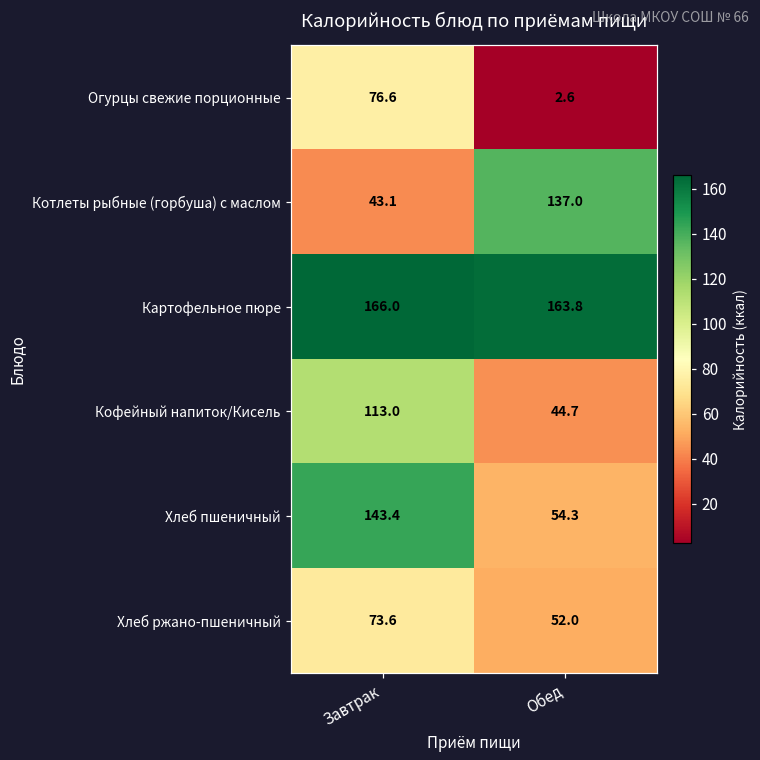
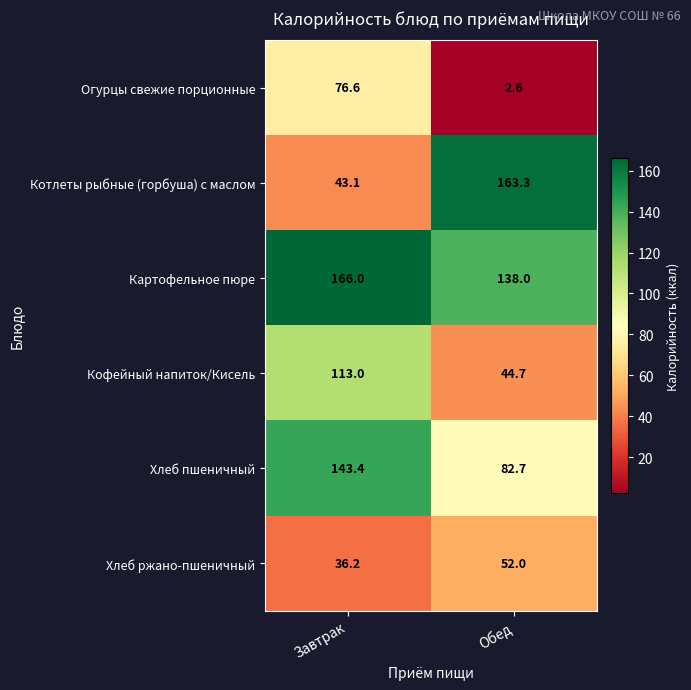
Котлеты рыбные (горбуша) с маслом, Обед: 137.0 -> 163.3
Картофельное пюре, Обед: 163.8 -> 138.0
Хлеб пшеничный, Обед: 54.3 -> 82.7
Хлеб ржано-пшеничный, Завтрак: 73.6 -> 36.2
